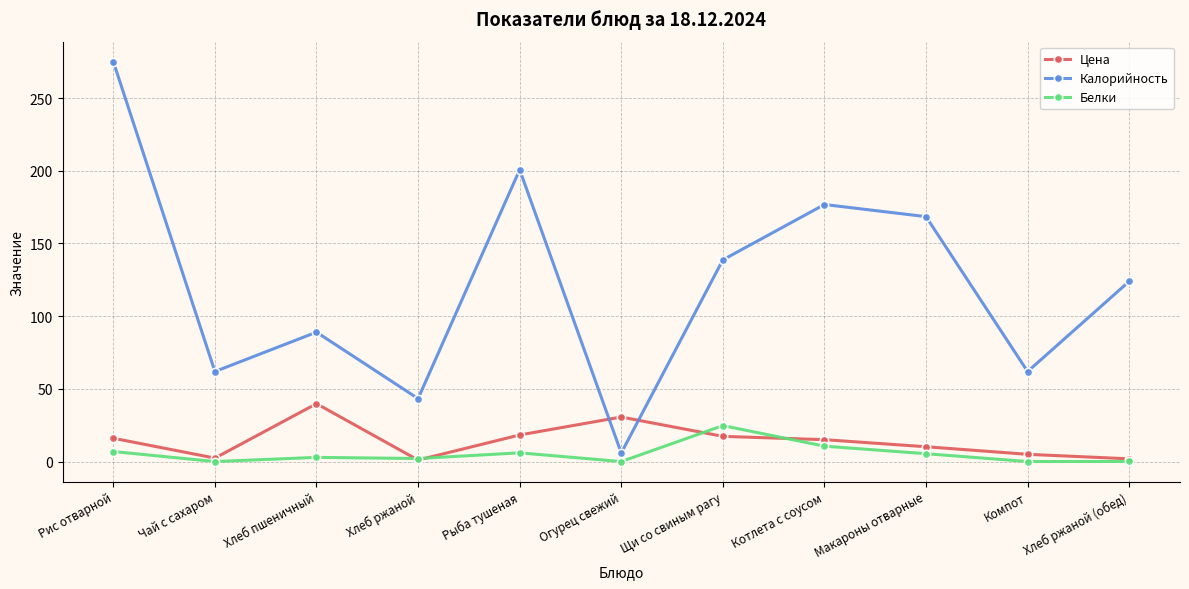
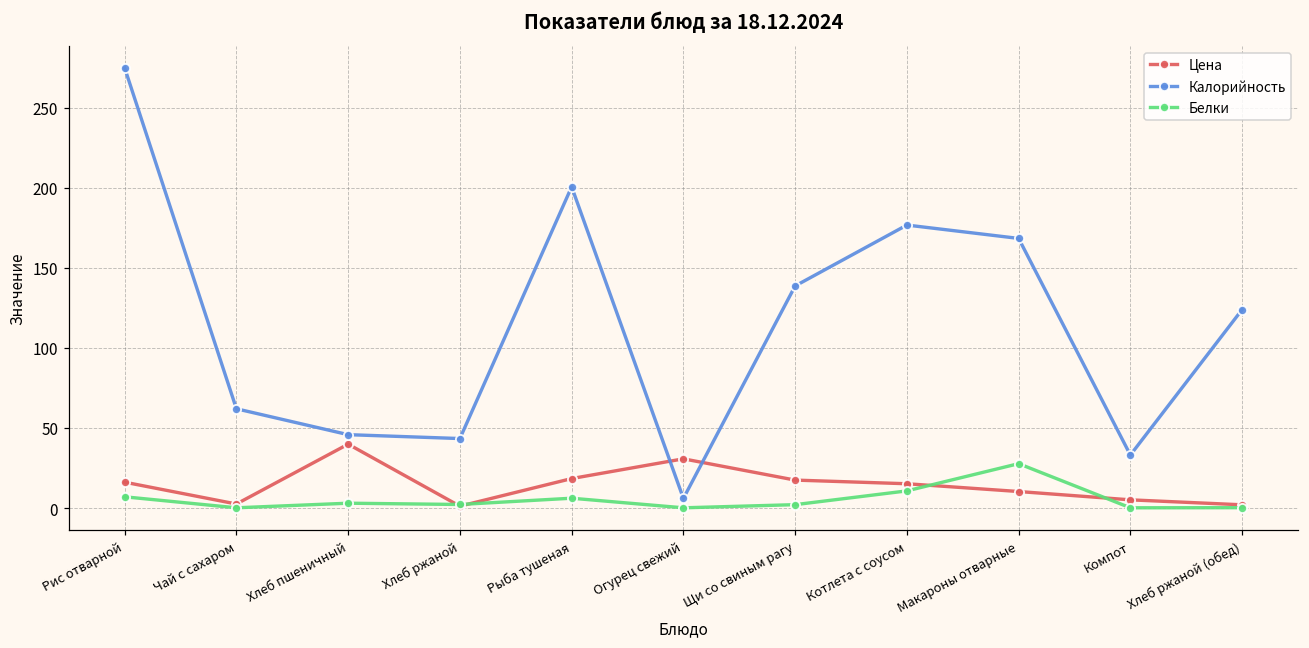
Калорийность, Хлеб пшеничный: 89 -> 46
Белки, Щи со свиным рагу: 25 -> 2
Белки, Макароны отварные: 6 -> 28
Калорийность, Компот: 62 -> 33
